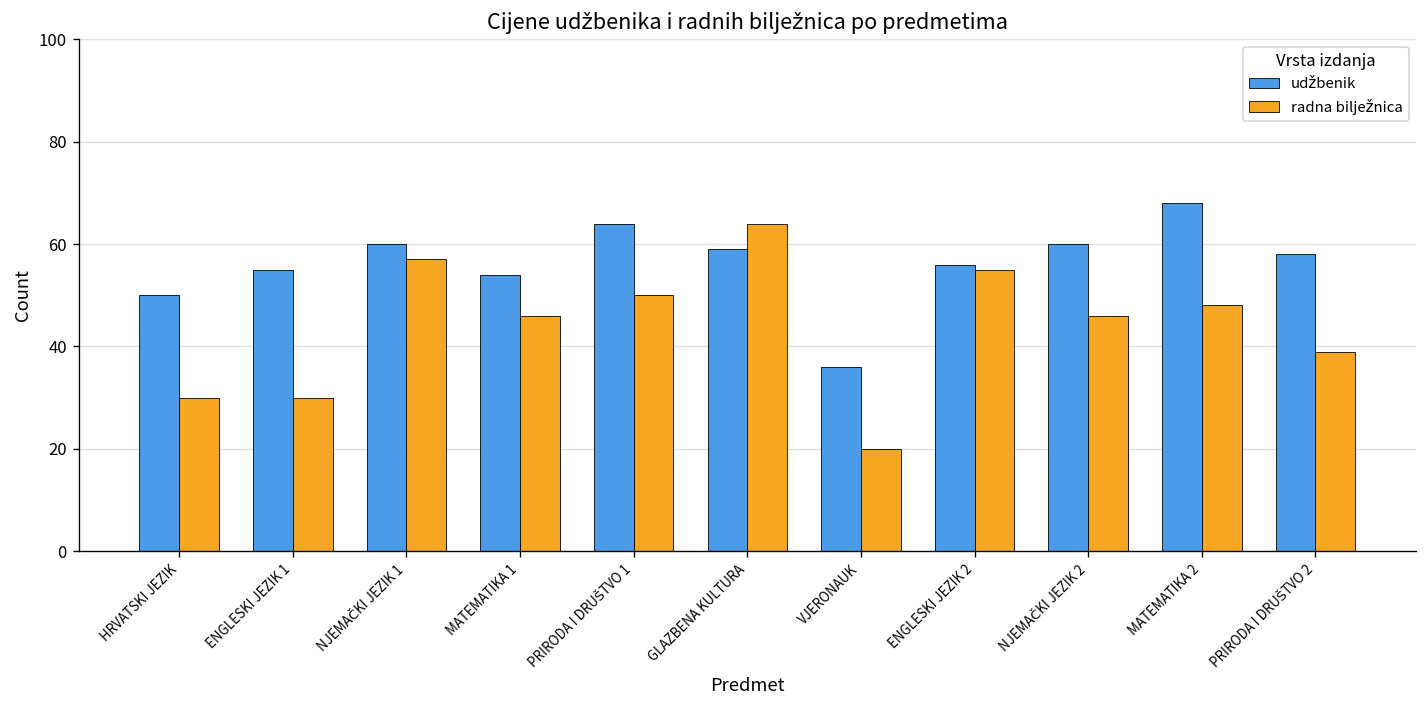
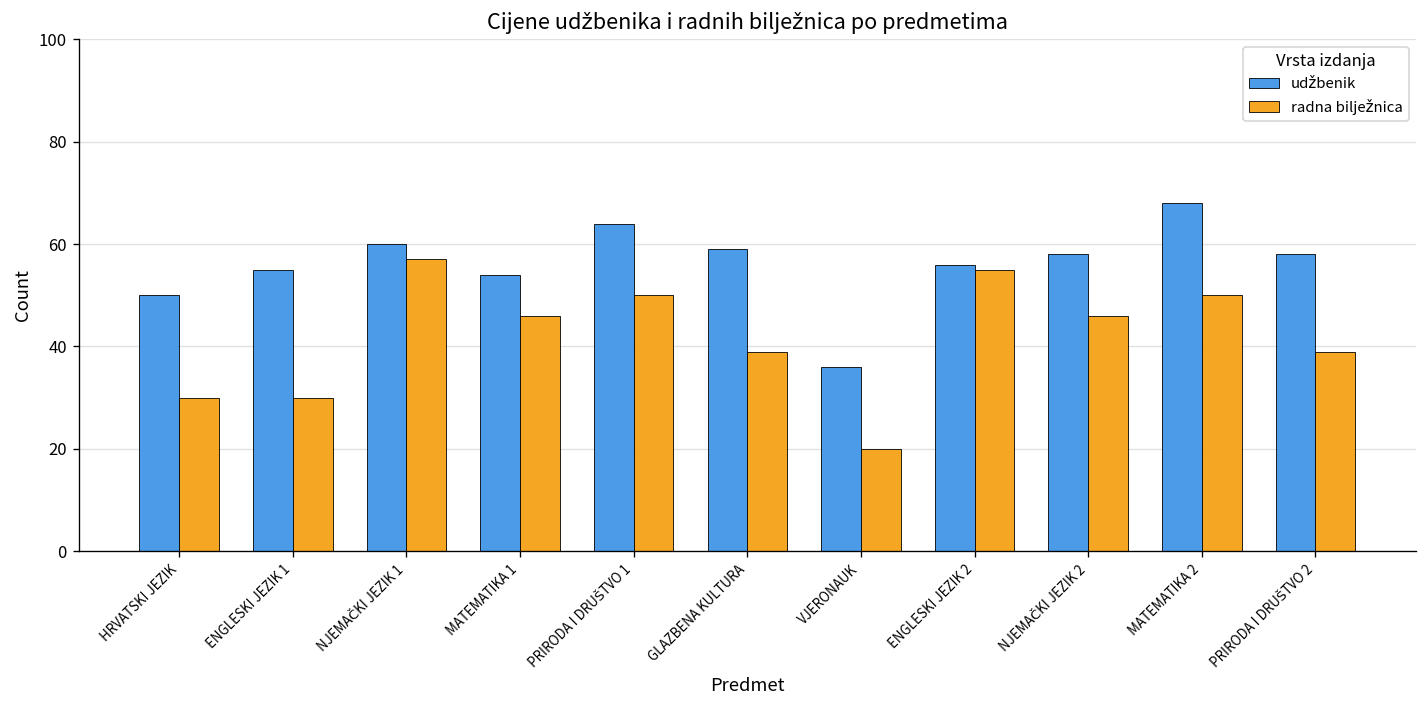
radna bilježnica, GLAZBENA KULTURA: 64 -> 39
udžbenik, NJEMAČKI JEZIK 2: 60 -> 58
radna bilježnica, MATEMATIKA 2: 48 -> 50
